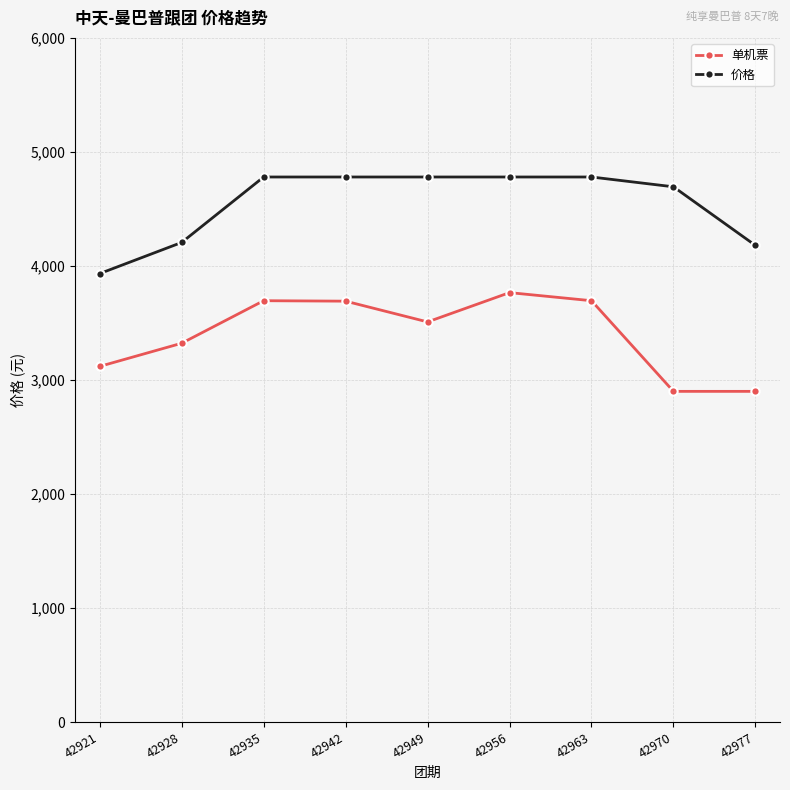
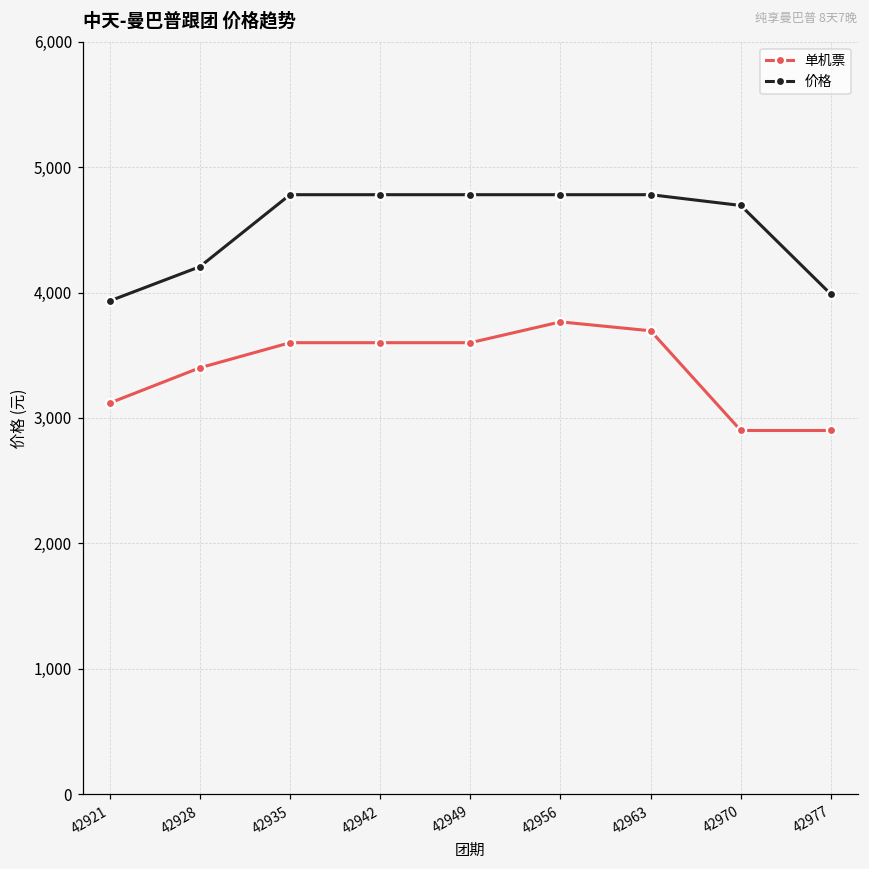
单机票, 42928: 3,320 -> 3,400
单机票, 42935: 3,700 -> 3,600
单机票, 42942: 3,690 -> 3,600
单机票, 42949: 3,510 -> 3,600
价格, 42977: 4,180 -> 3,990
